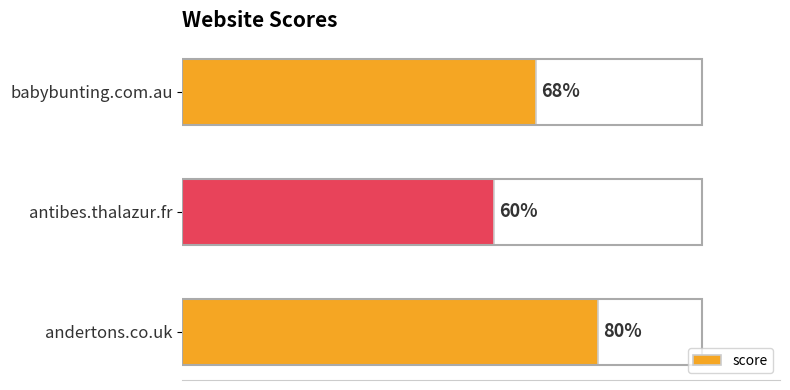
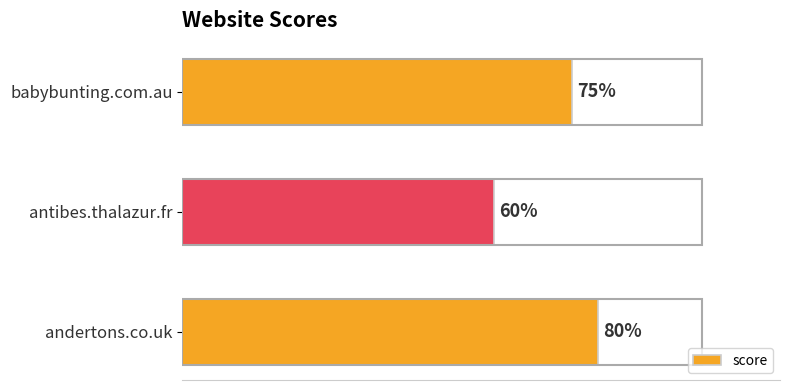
babybunting.com.au: 68% -> 75%
